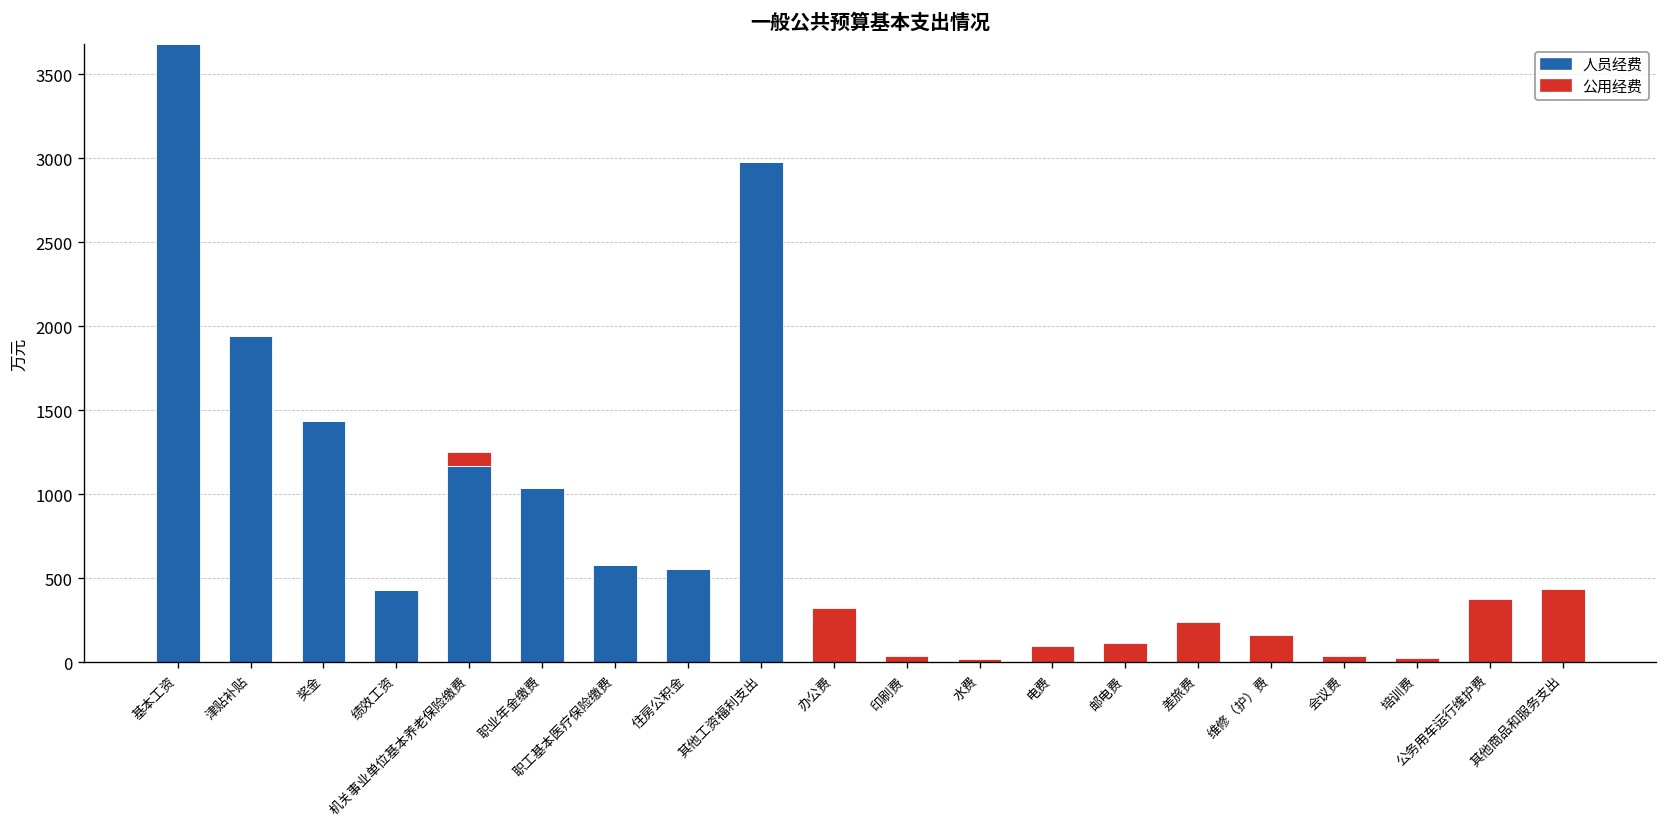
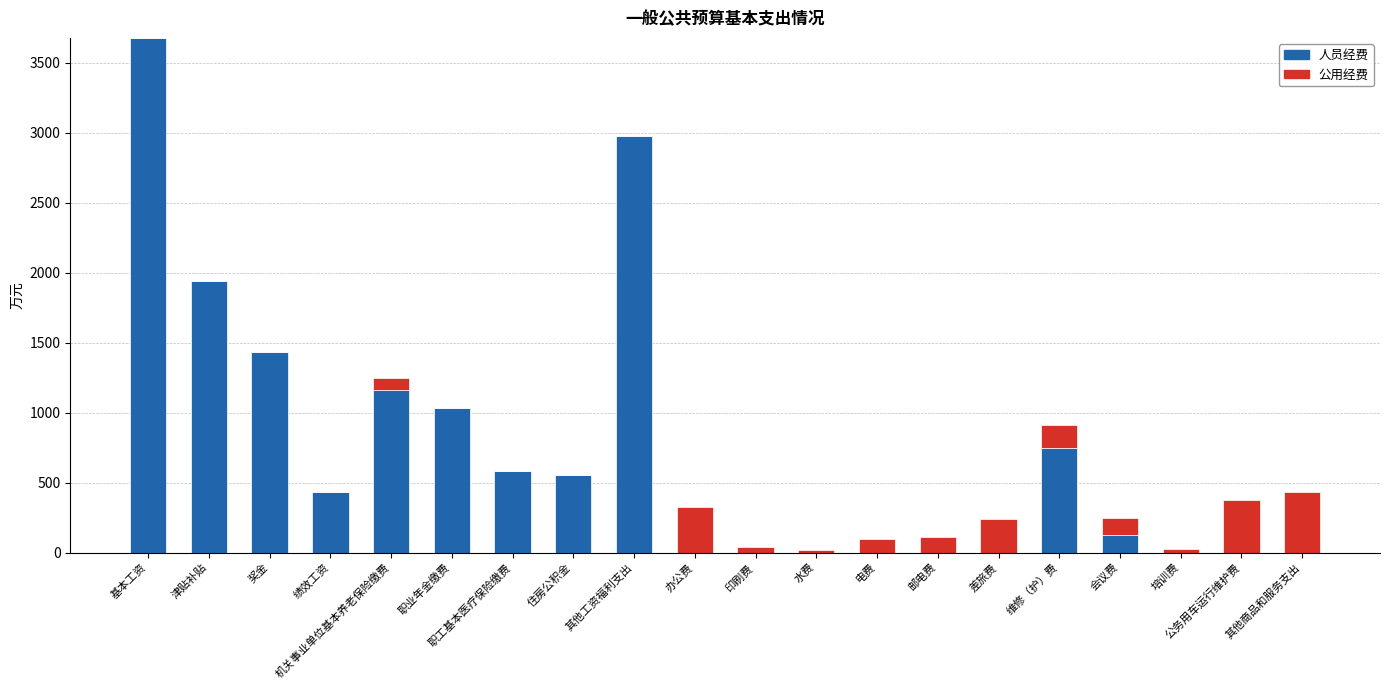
人员经费, 维修（护）费: 0 -> 750
人员经费, 会议费: 0 -> 130
公用经费, 会议费: 30 -> 120
